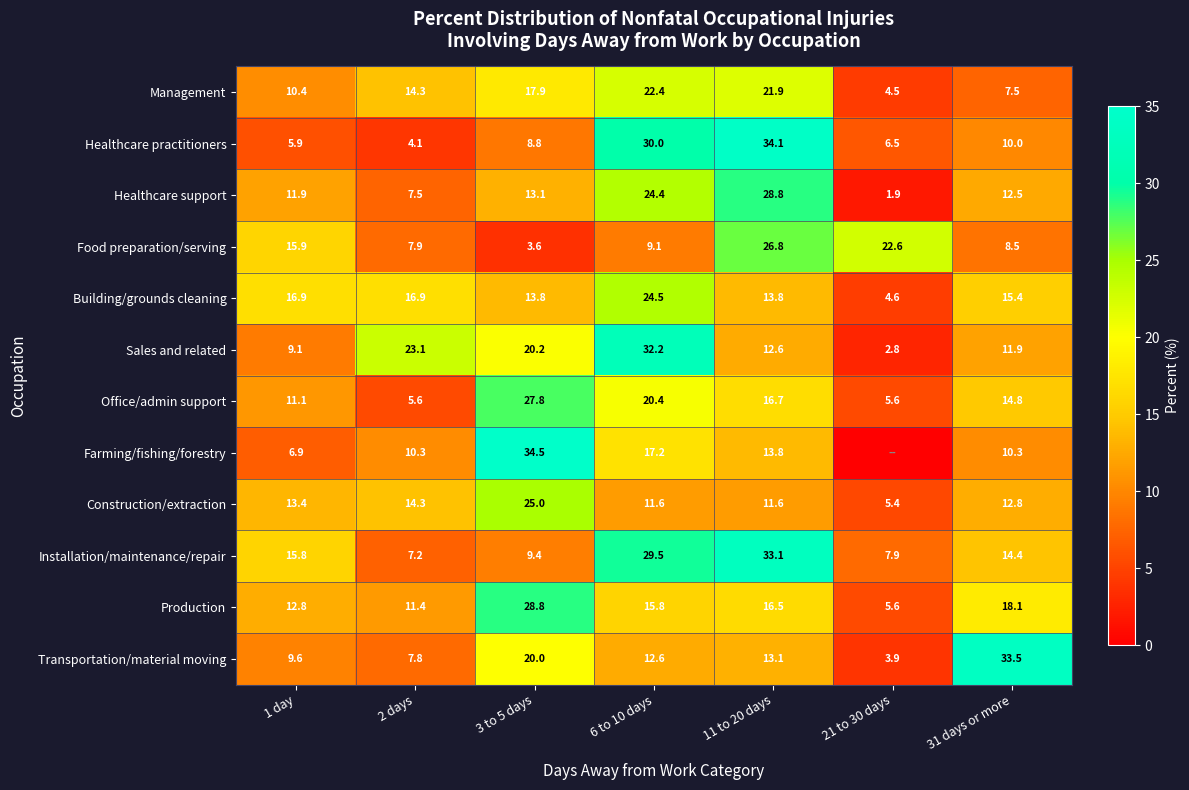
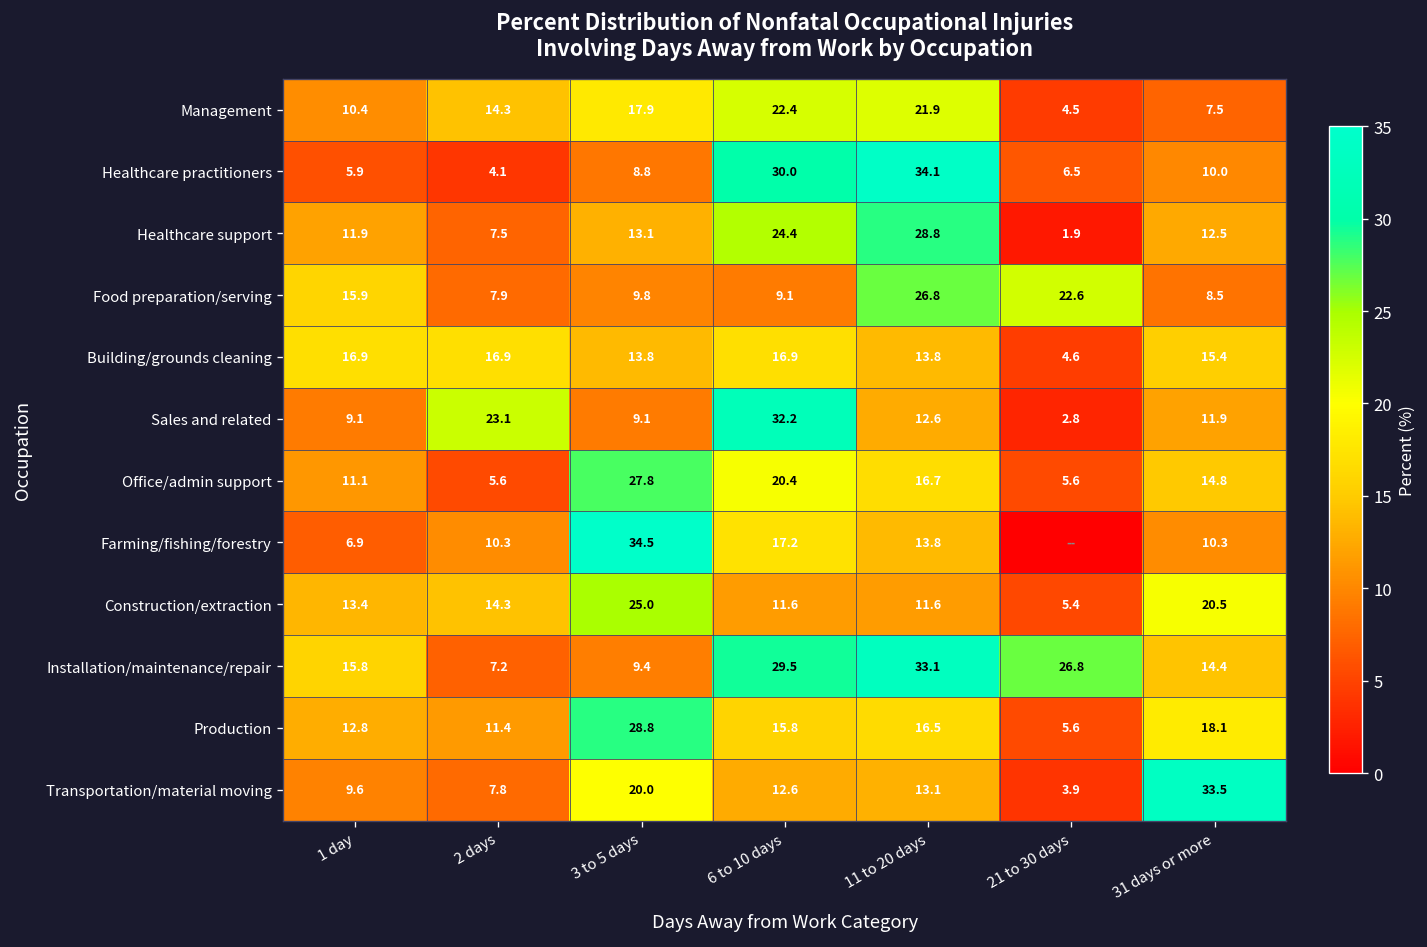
Food preparation/serving, 3 to 5 days: 3.6 -> 9.8
Building/grounds cleaning, 6 to 10 days: 24.5 -> 16.9
Sales and related, 3 to 5 days: 20.2 -> 9.1
Construction/extraction, 31 days or more: 12.8 -> 20.5
Installation/maintenance/repair, 21 to 30 days: 7.9 -> 26.8
